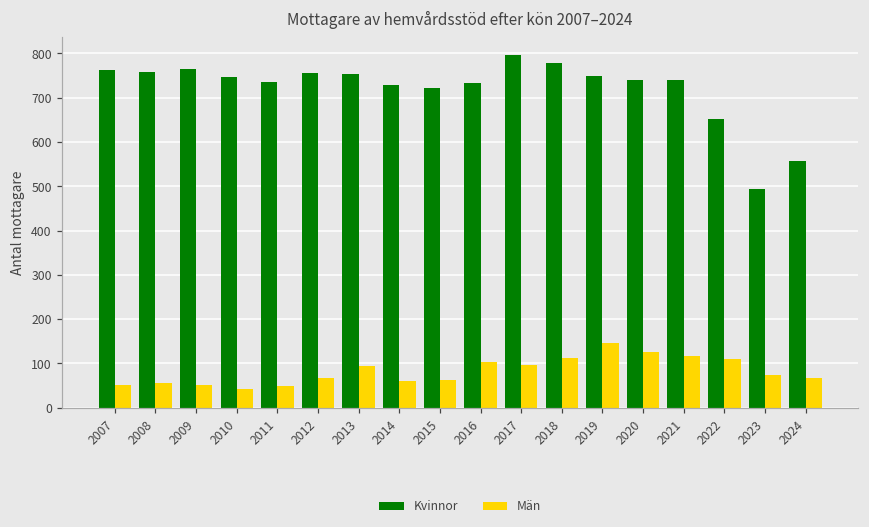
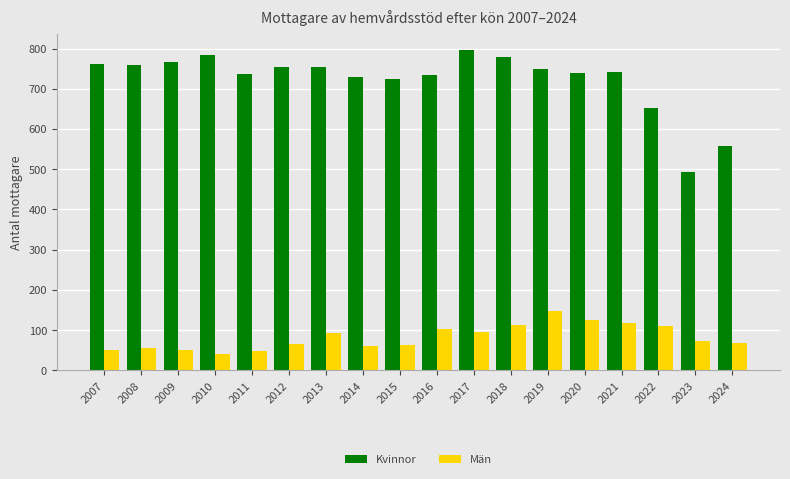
Kvinnor, 2010: 750 -> 780
